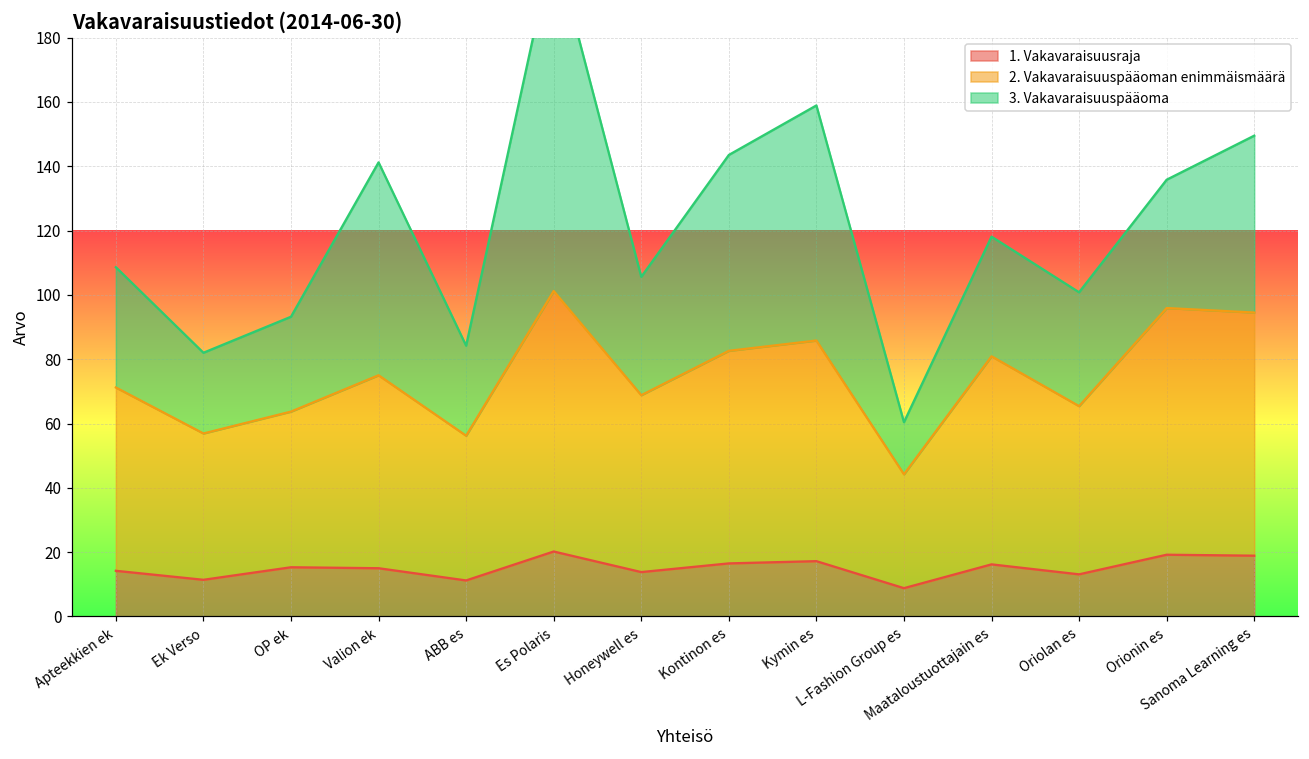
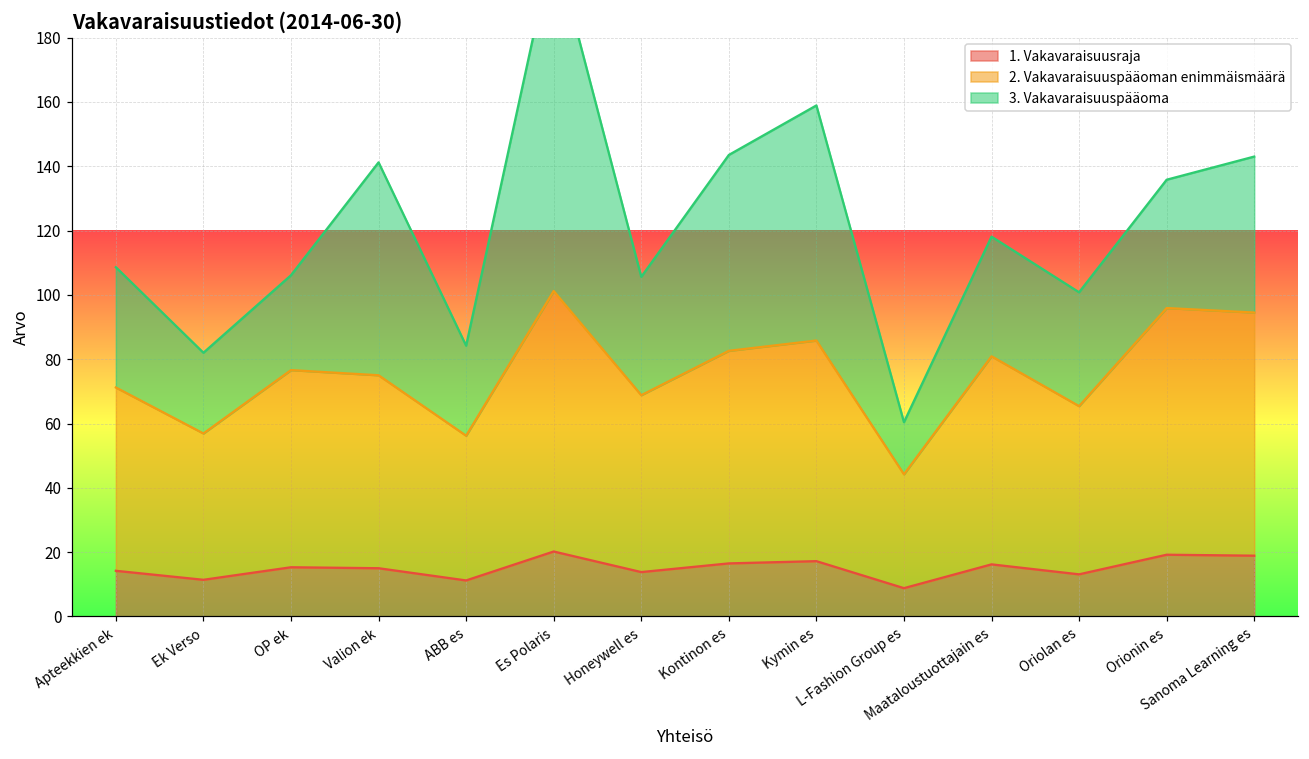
2. Vakavaraisuuspääoman enimmäismäärä, OP ek: 48 -> 61
3. Vakavaraisuuspääoma, Sanoma Learning es: 55 -> 49
